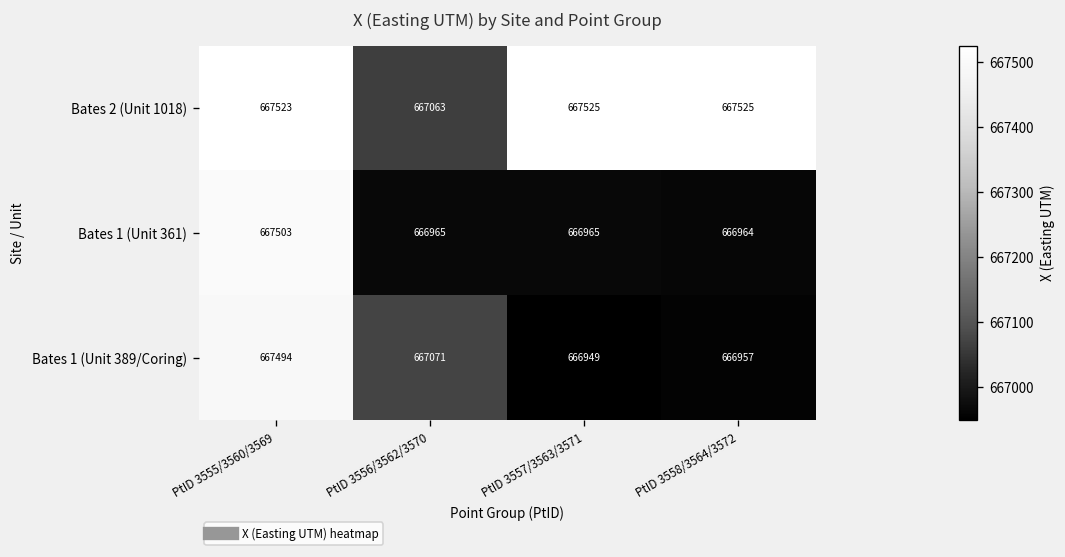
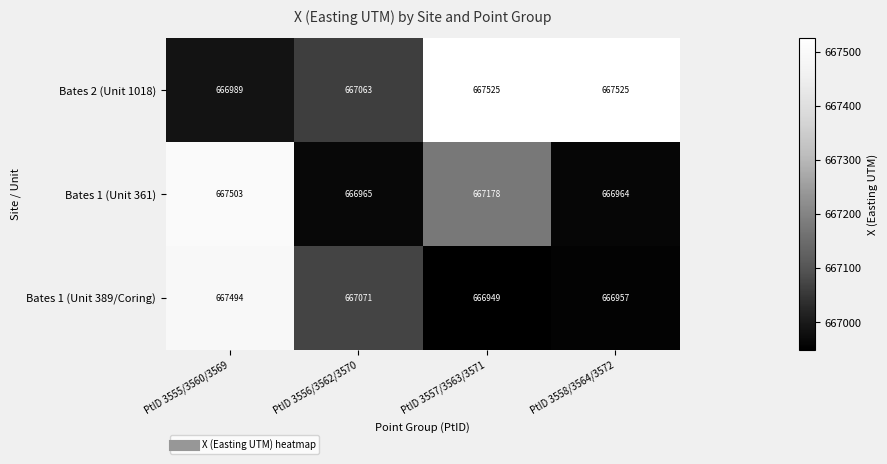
Bates 2 (Unit 1018), PtID 3555/3560/3569: 667523 -> 666989
Bates 1 (Unit 361), PtID 3557/3563/3571: 666965 -> 667178
